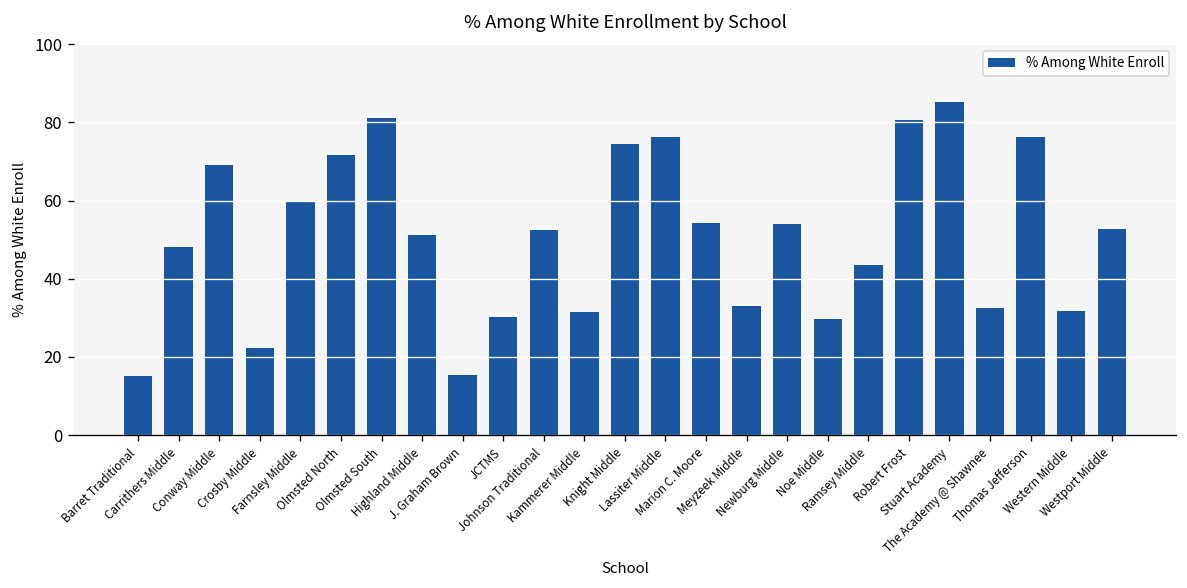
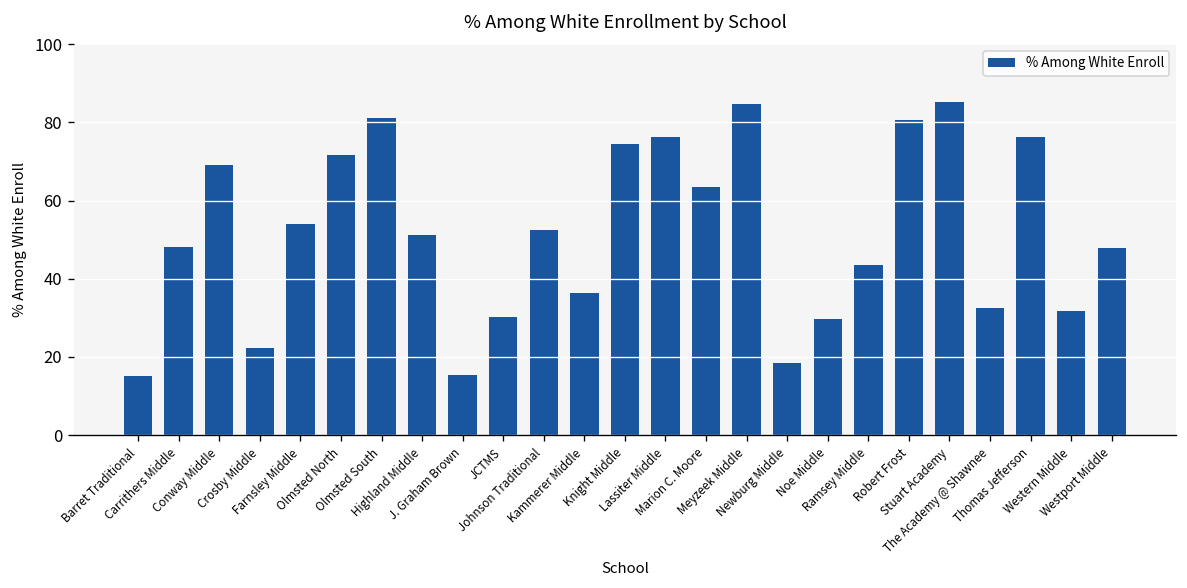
Farnsley Middle: 60 -> 54
Kammerer Middle: 32 -> 36
Marion C. Moore: 54 -> 64
Meyzeek Middle: 33 -> 85
Newburg Middle: 54 -> 19
Westport Middle: 53 -> 48
